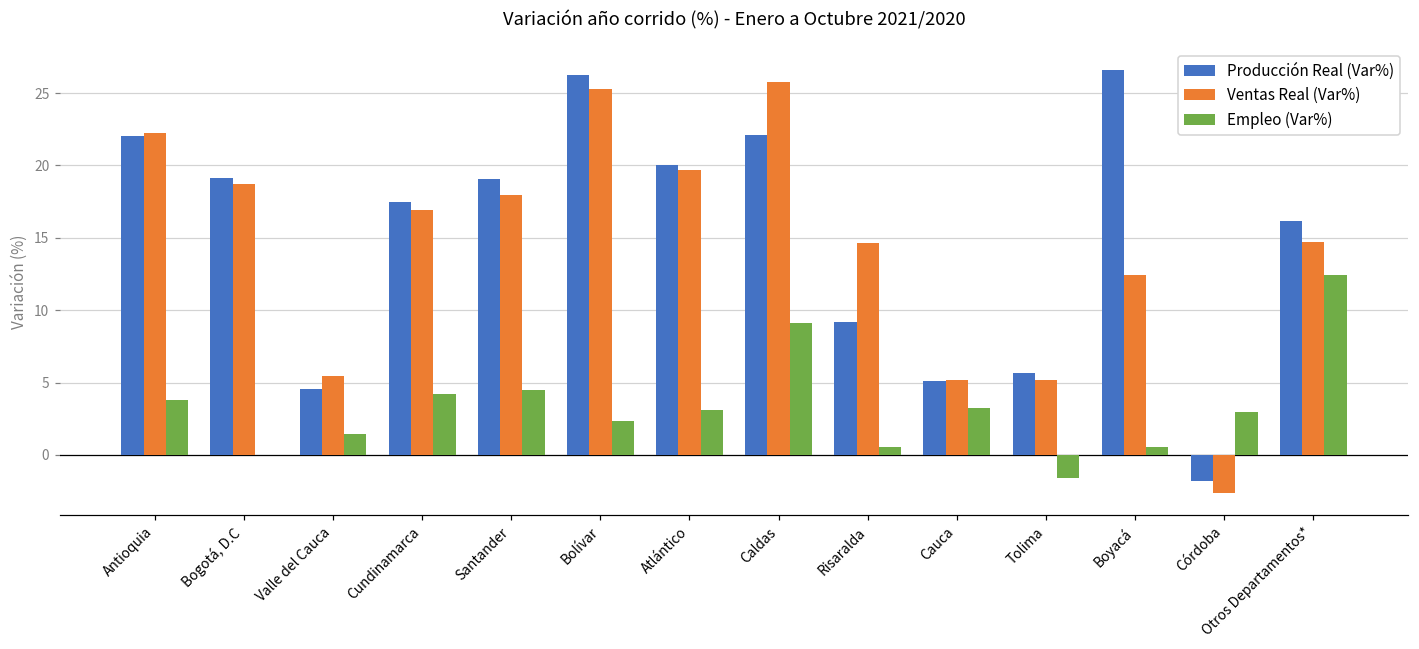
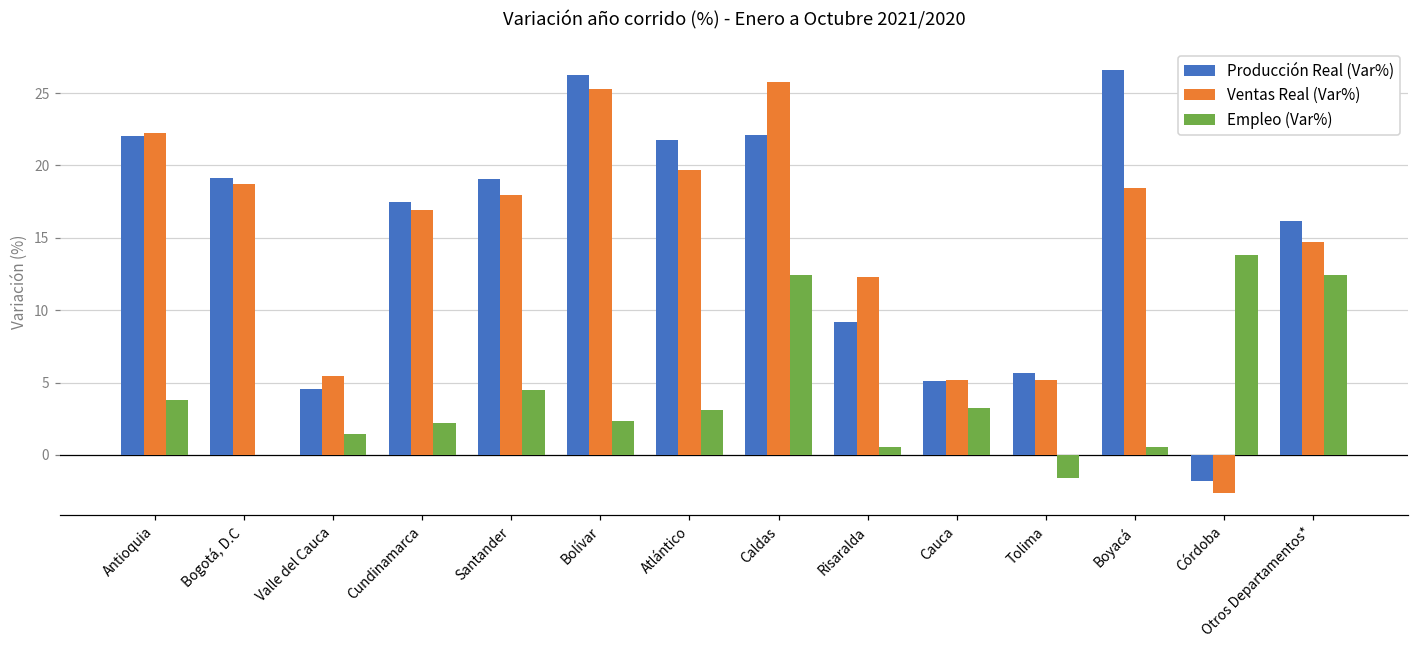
Empleo (Var%), Cundinamarca: 4.2 -> 2.2
Producción Real (Var%), Atlántico: 20.0 -> 21.8
Empleo (Var%), Caldas: 9.1 -> 12.4
Ventas Real (Var%), Risaralda: 14.6 -> 12.3
Ventas Real (Var%), Boyacá: 12.4 -> 18.5
Empleo (Var%), Córdoba: 3.0 -> 13.8
